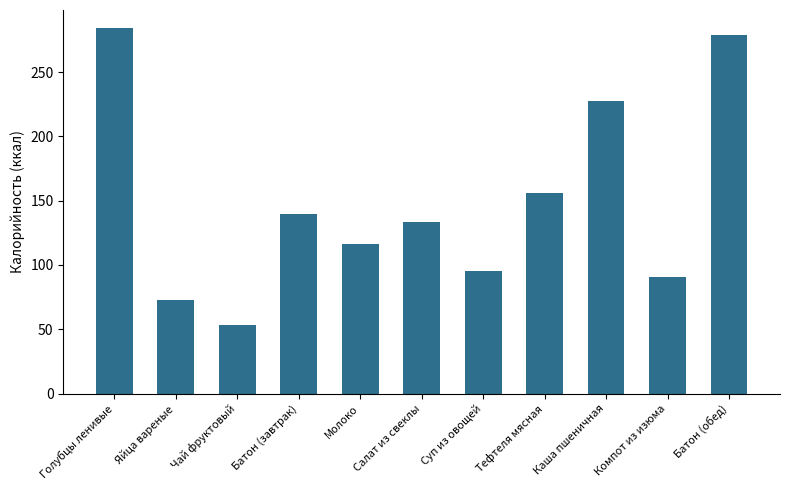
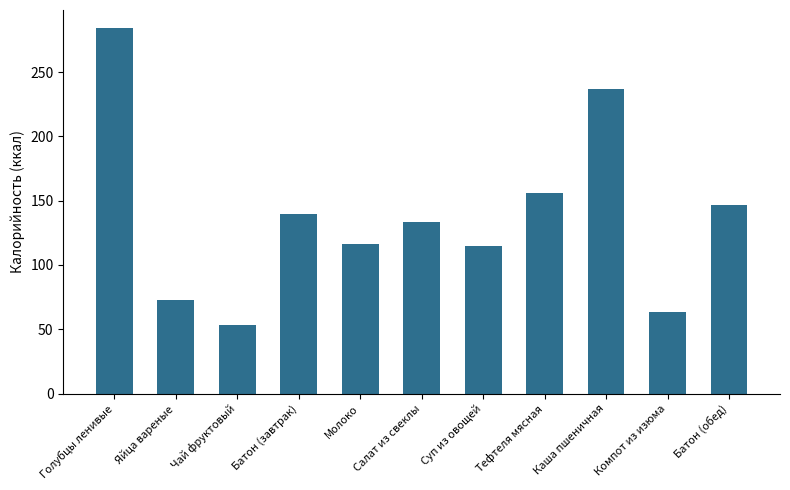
Суп из овощей: 95 -> 115
Каша пшеничная: 227 -> 237
Компот из изюма: 91 -> 63
Батон (обед): 279 -> 147
